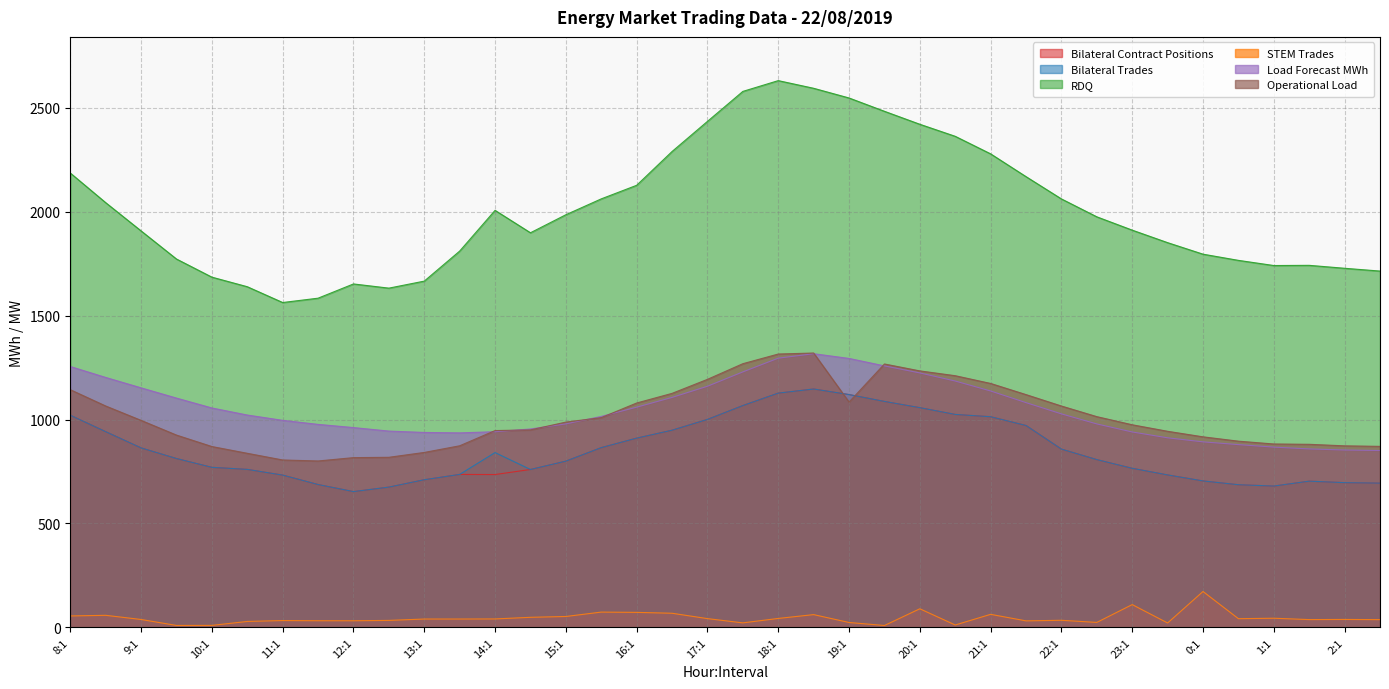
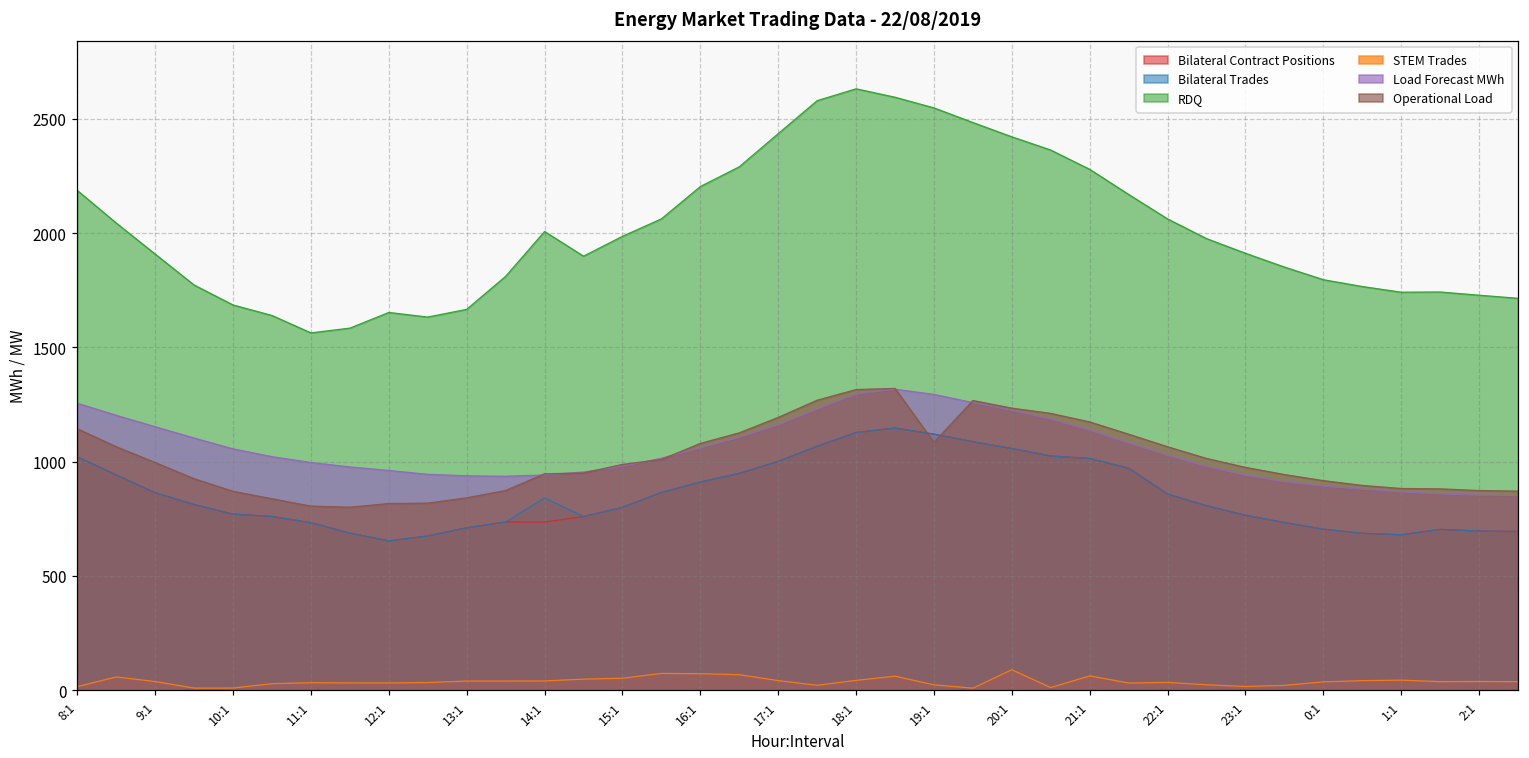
STEM Trades, 8:1: 50 -> 20
RDQ, 16:1: 2130 -> 2200
STEM Trades, 23:1: 110 -> 20
STEM Trades, 0:1: 170 -> 40
